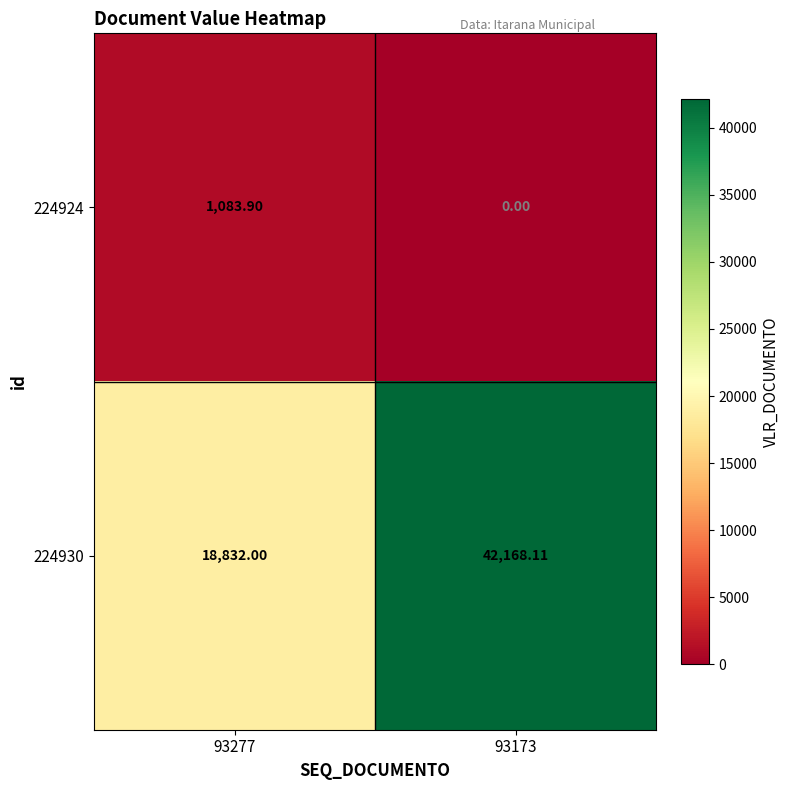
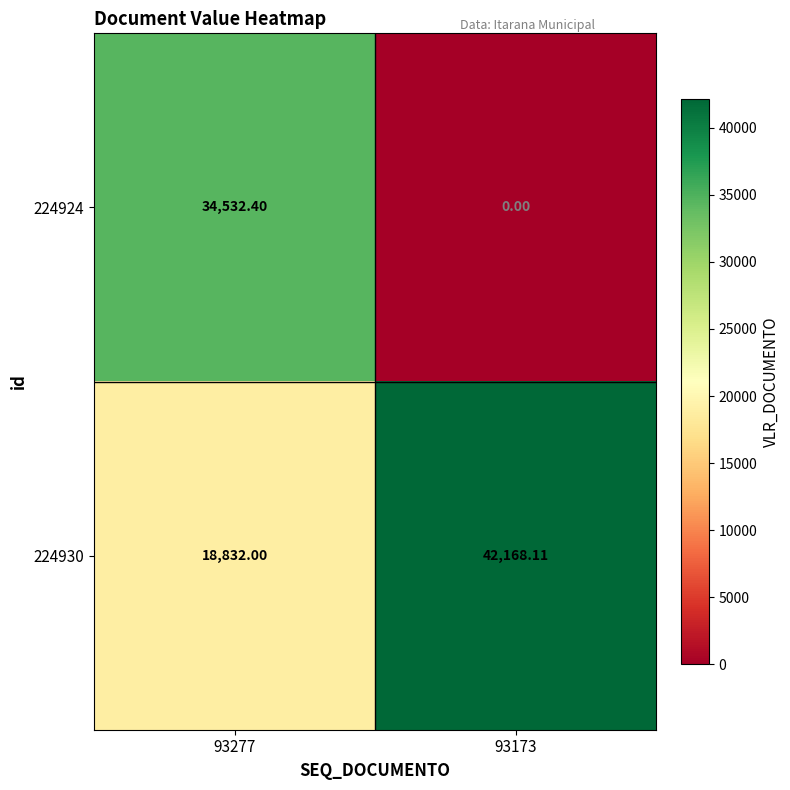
224924, 93277: 1,083.90 -> 34,532.40
